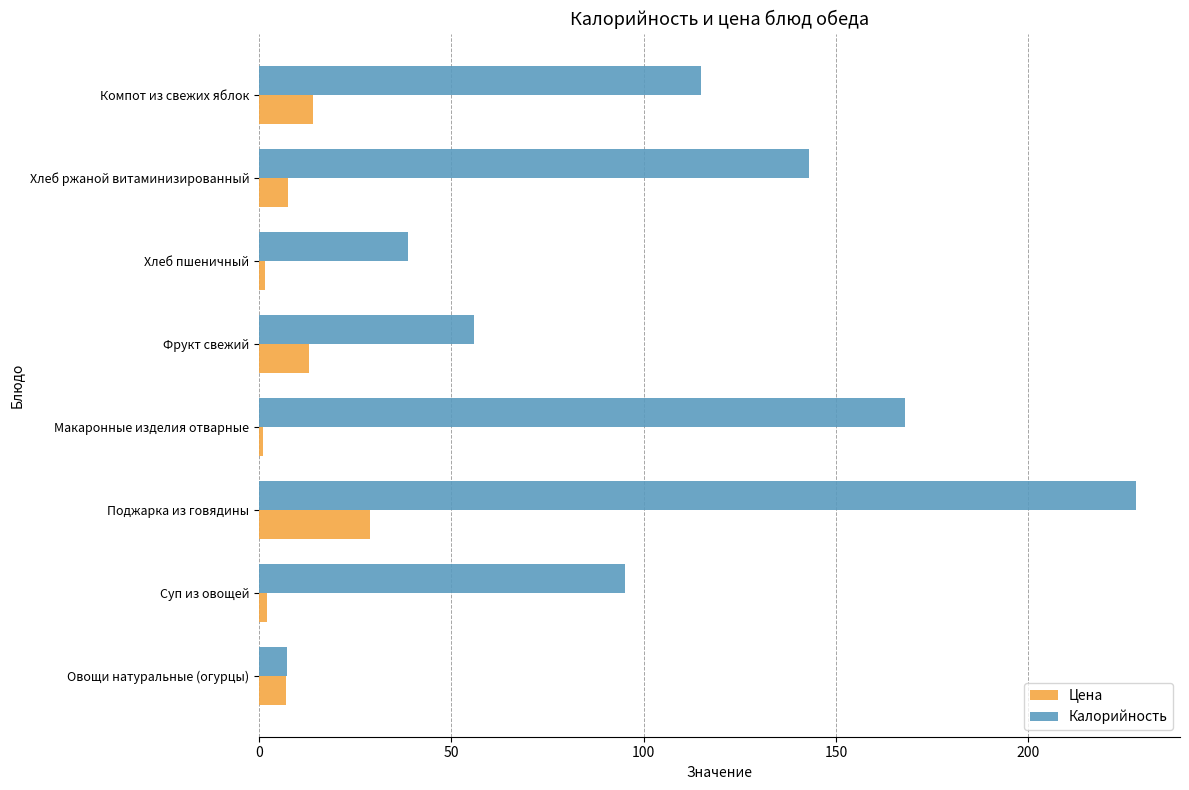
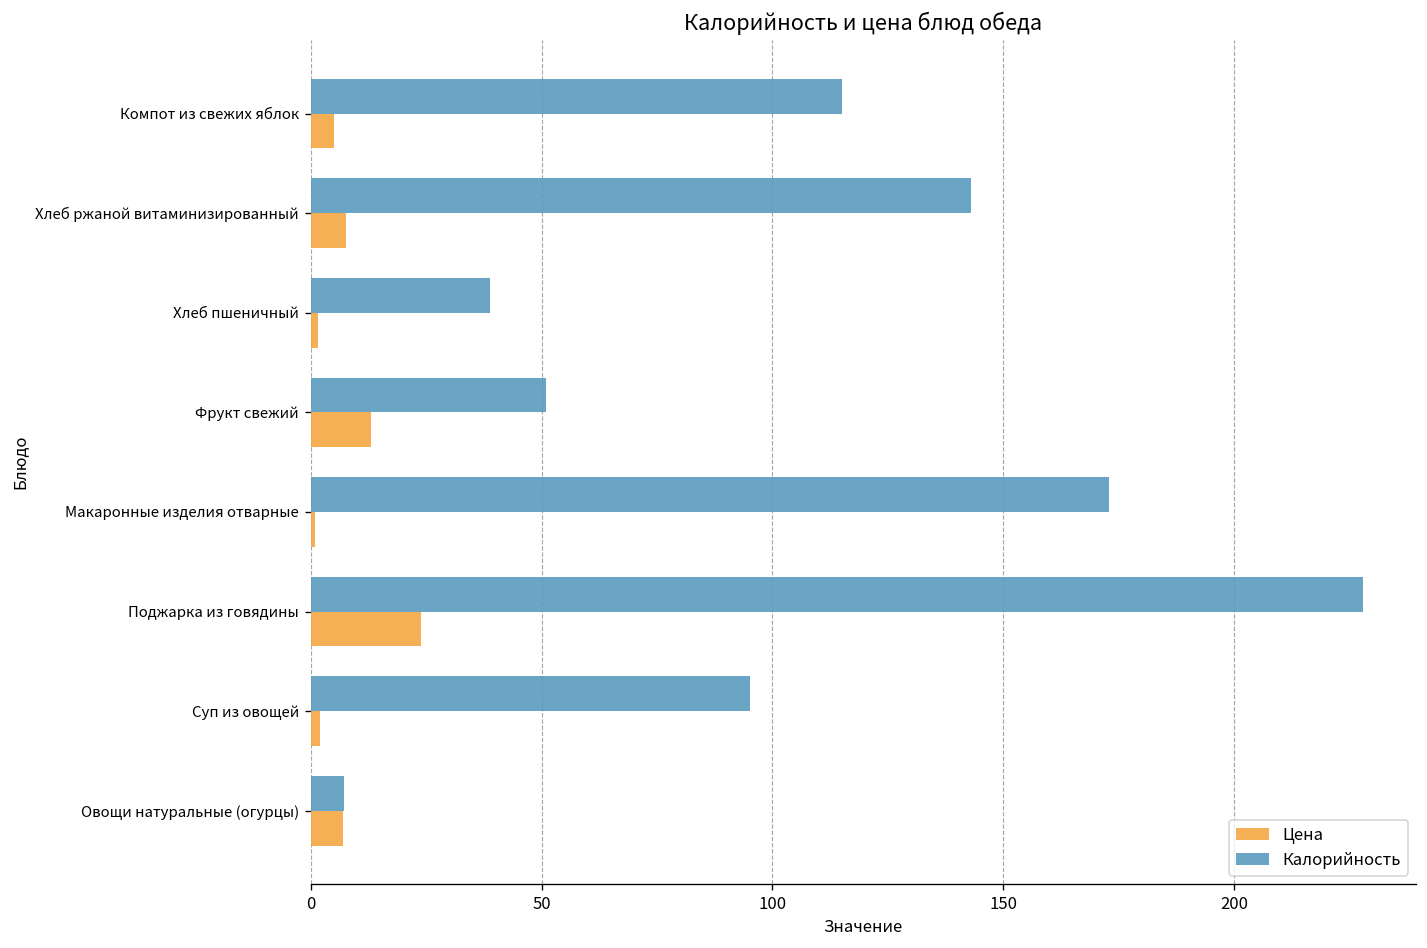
Цена, Компот из свежих яблок: 14 -> 5
Калорийность, Фрукт свежий: 56 -> 51
Калорийность, Макаронные изделия отварные: 168 -> 173
Цена, Поджарка из говядины: 29 -> 24
